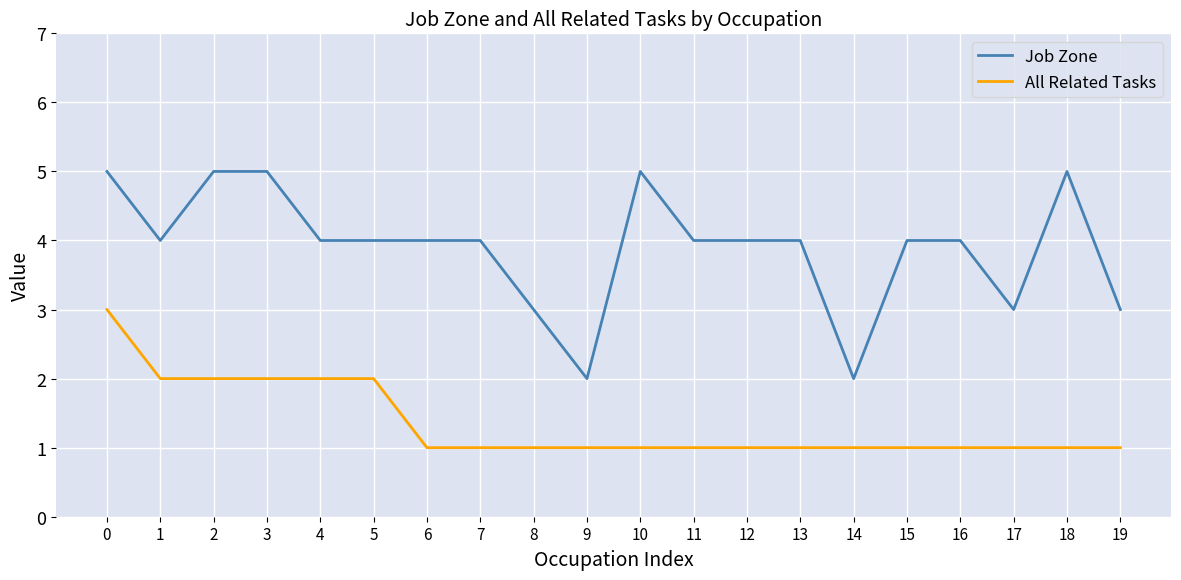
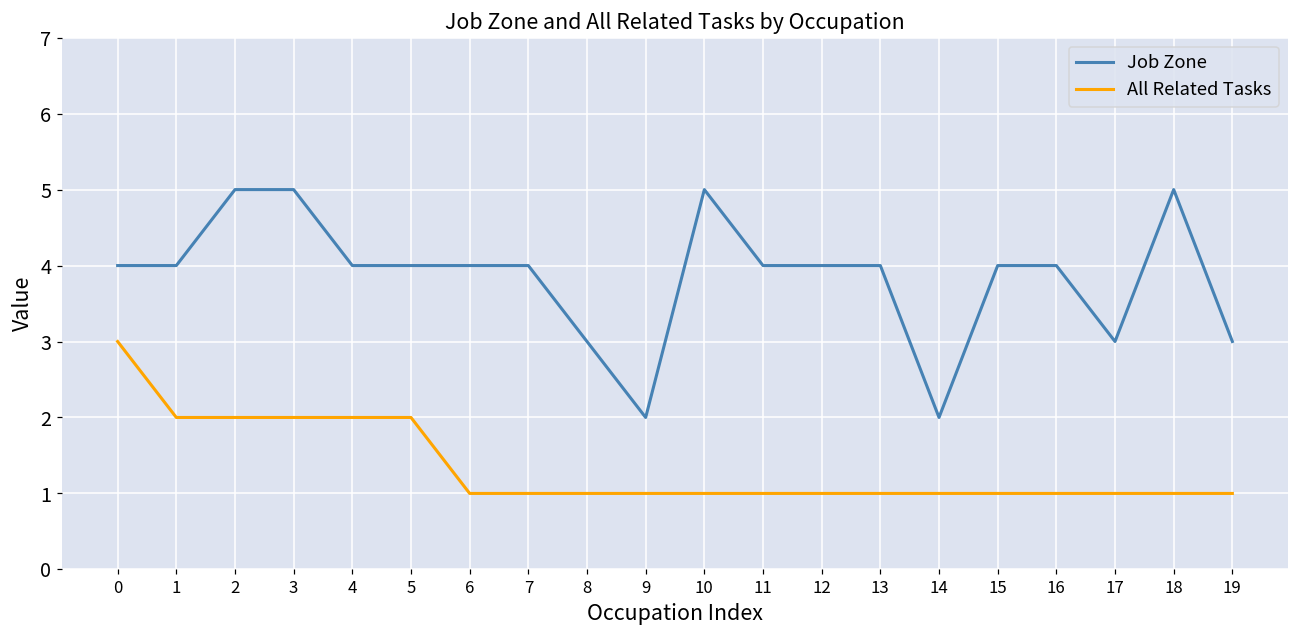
Job Zone, 0: 5 -> 4
